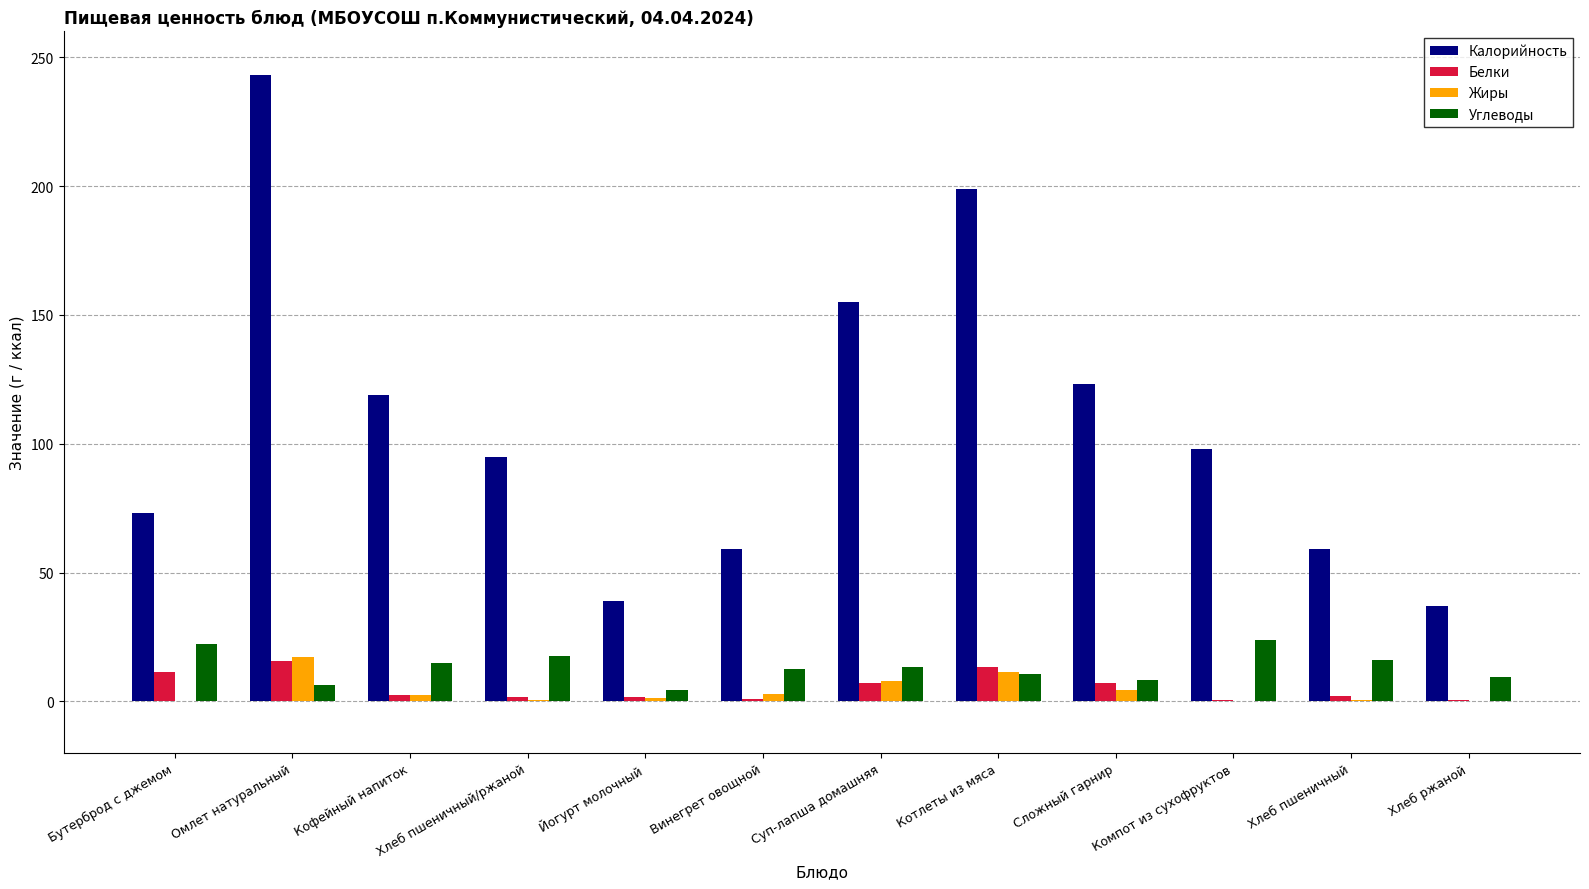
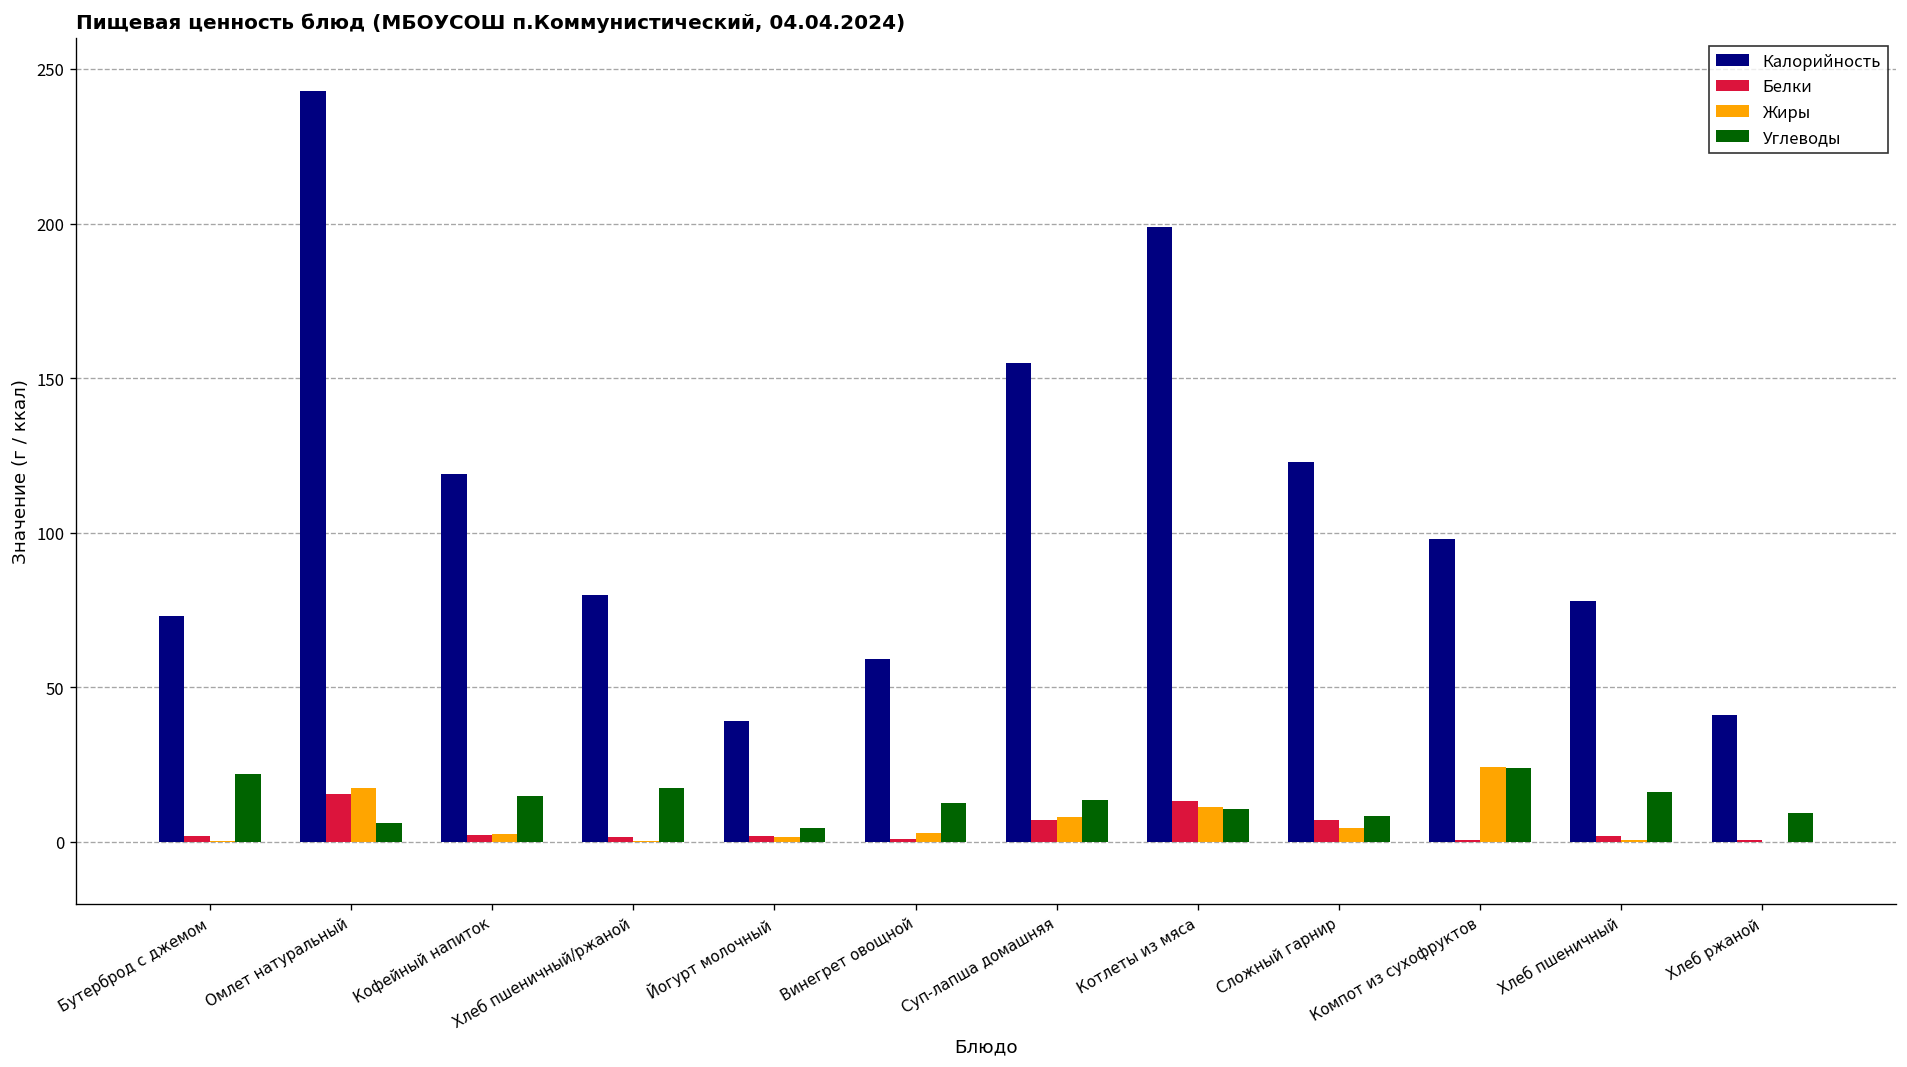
Белки, Бутерброд с джемом: 12 -> 2
Калорийность, Хлеб пшеничный/ржаной: 95 -> 80
Жиры, Компот из сухофруктов: 0 -> 24
Калорийность, Хлеб пшеничный: 59 -> 78
Калорийность, Хлеб ржаной: 37 -> 41
